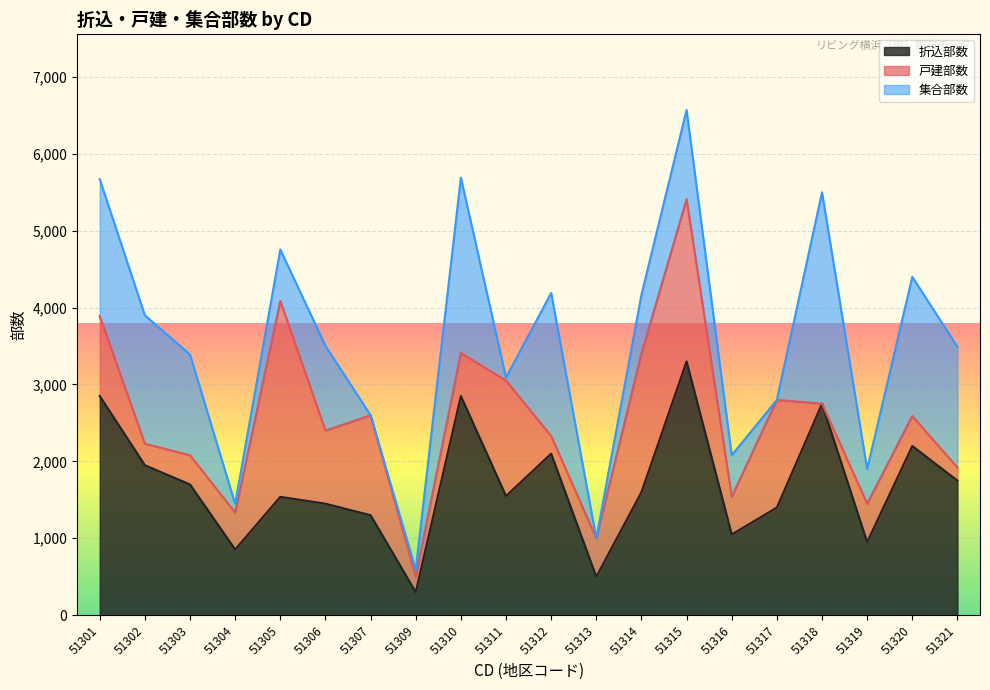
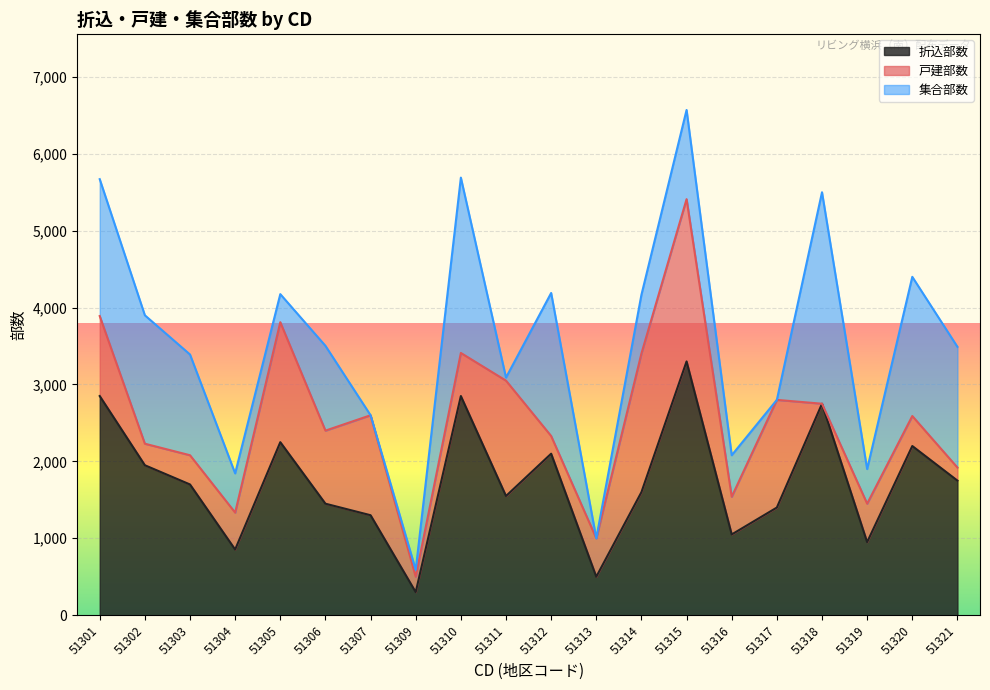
集合部数, 51304: 100 -> 500
折込部数, 51305: 1,500 -> 2,300
戸建部数, 51305: 2,500 -> 1,600
集合部数, 51305: 700 -> 400
